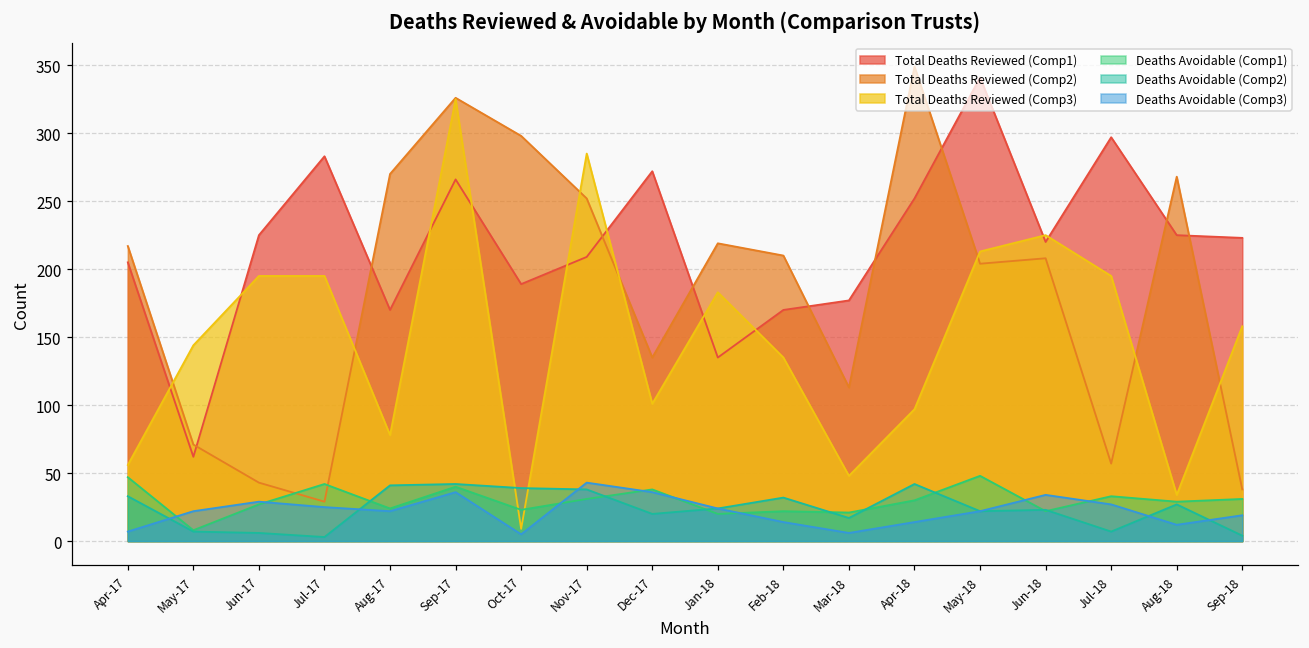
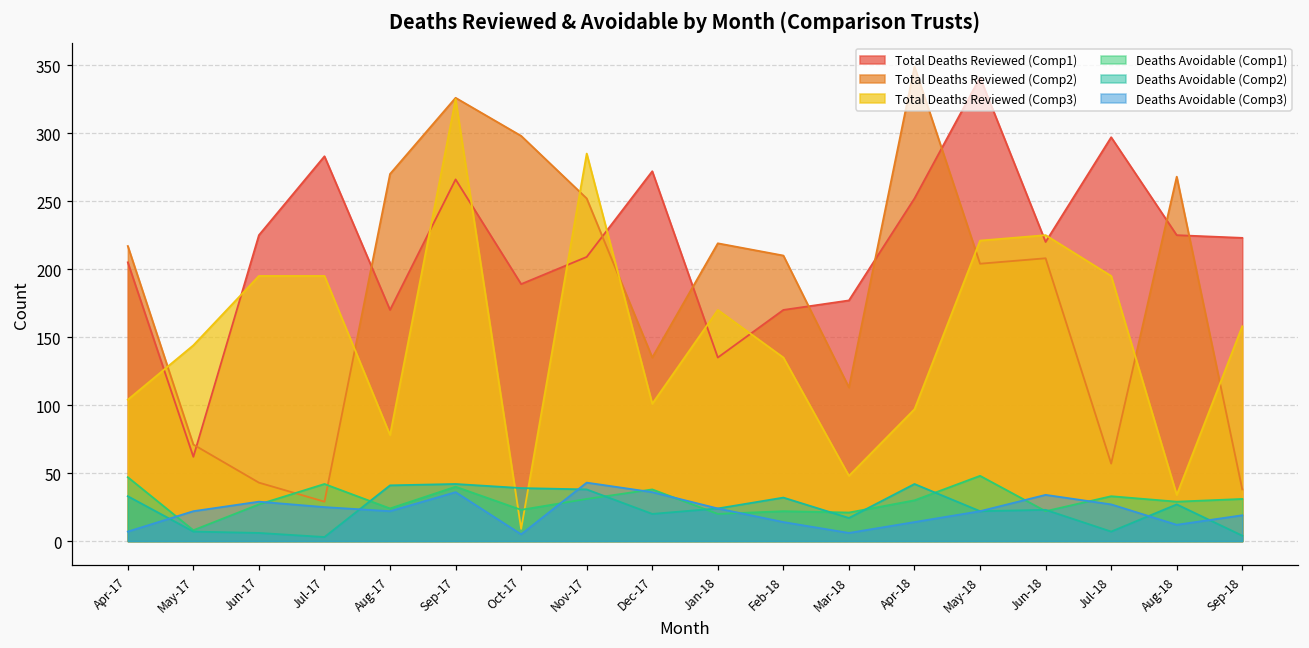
Total Deaths Reviewed (Comp3), Apr-17: 56 -> 104
Total Deaths Reviewed (Comp3), Jan-18: 183 -> 170
Total Deaths Reviewed (Comp3), May-18: 213 -> 221
